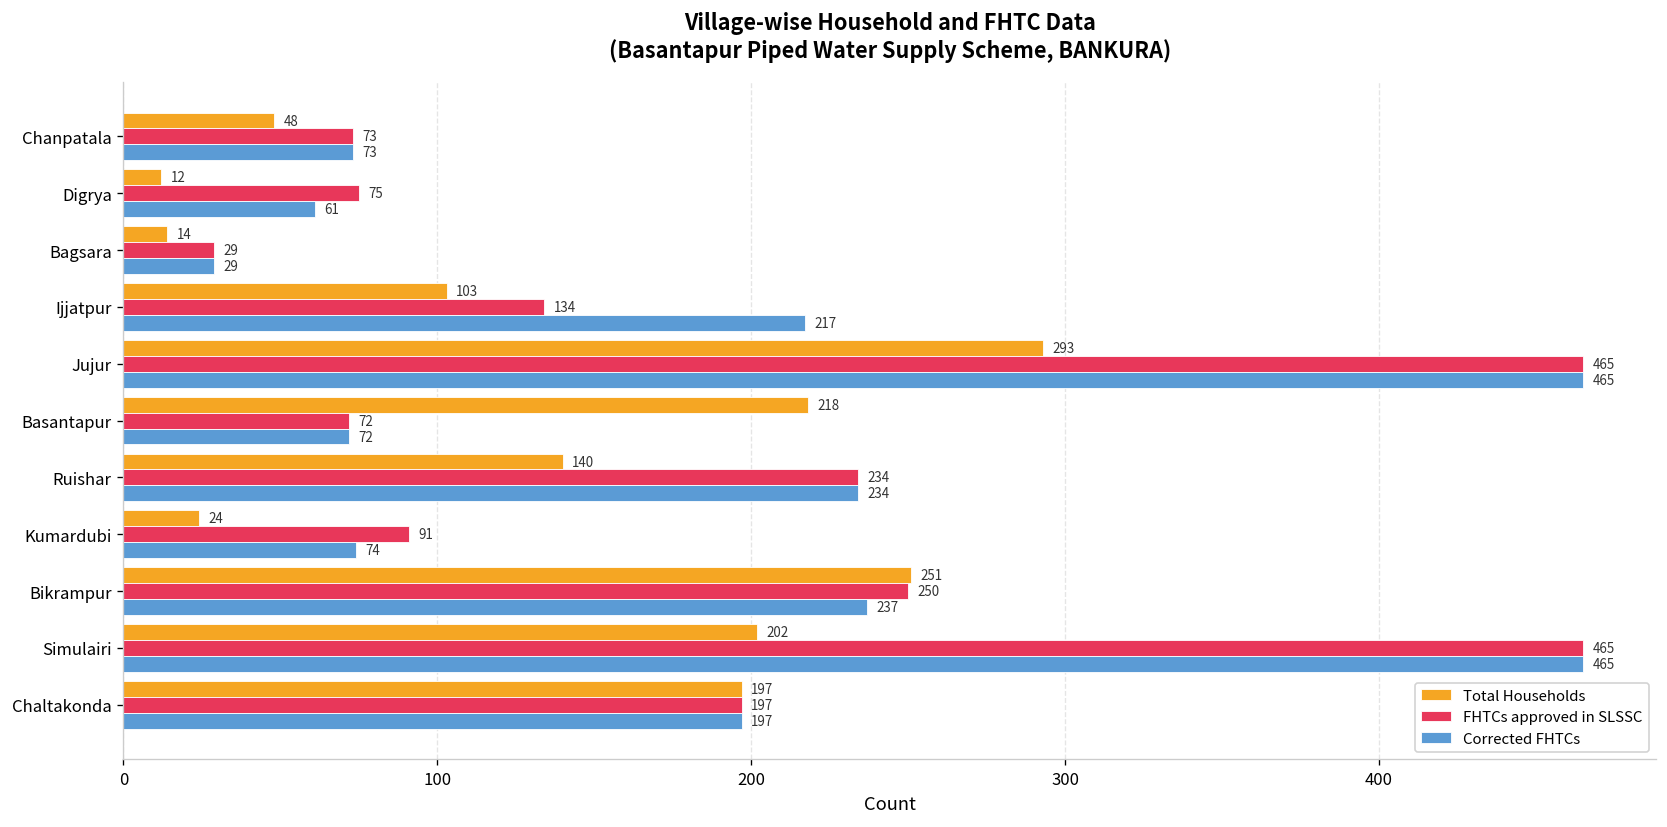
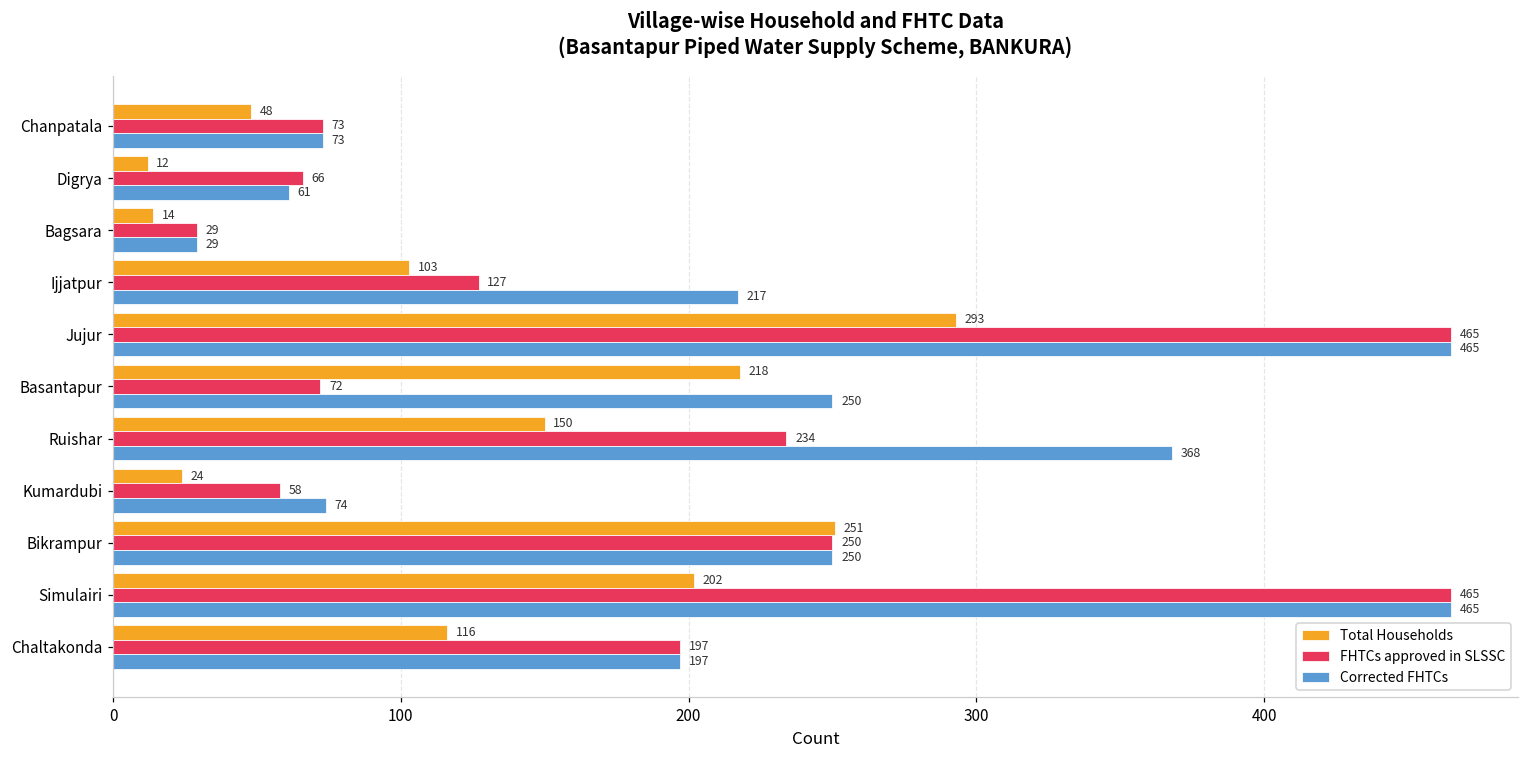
FHTCs approved in SLSSC, Digrya: 75 -> 66
FHTCs approved in SLSSC, Ijjatpur: 134 -> 127
Corrected FHTCs, Basantapur: 72 -> 250
Total Households, Ruishar: 140 -> 150
Corrected FHTCs, Ruishar: 234 -> 368
FHTCs approved in SLSSC, Kumardubi: 91 -> 58
Corrected FHTCs, Bikrampur: 237 -> 250
Total Households, Chaltakonda: 197 -> 116
